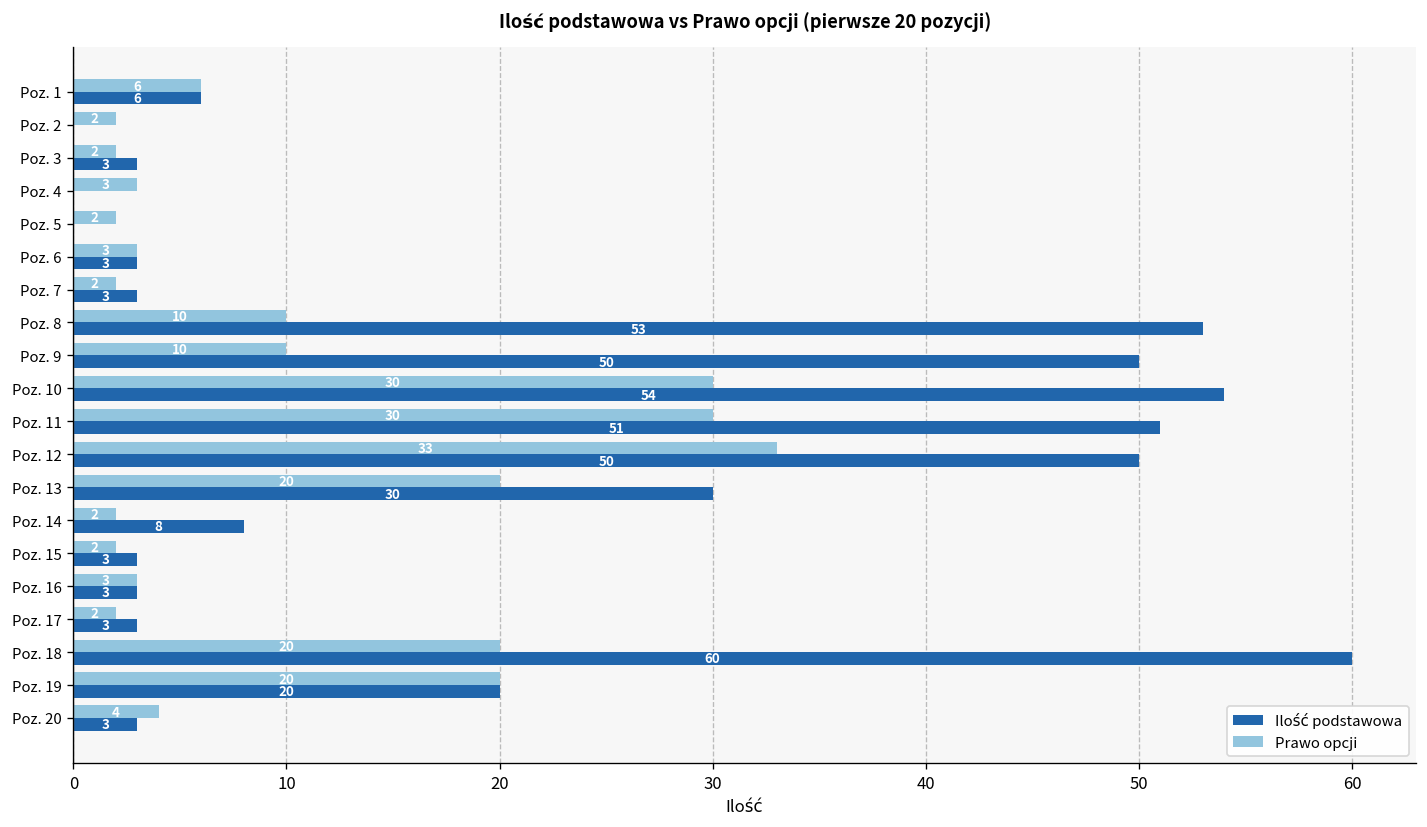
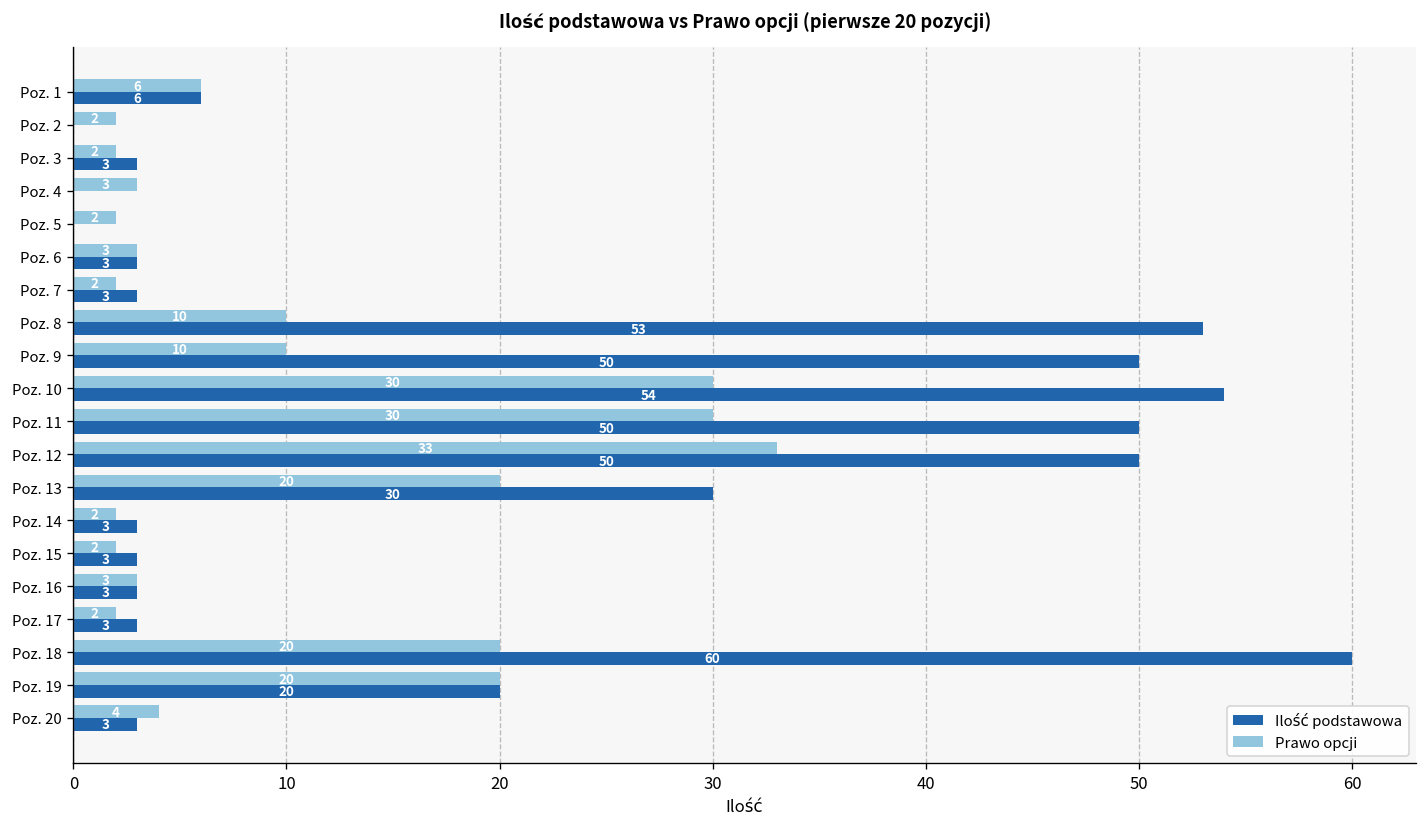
Ilość podstawowa, Poz. 11: 51 -> 50
Ilość podstawowa, Poz. 14: 8 -> 3
